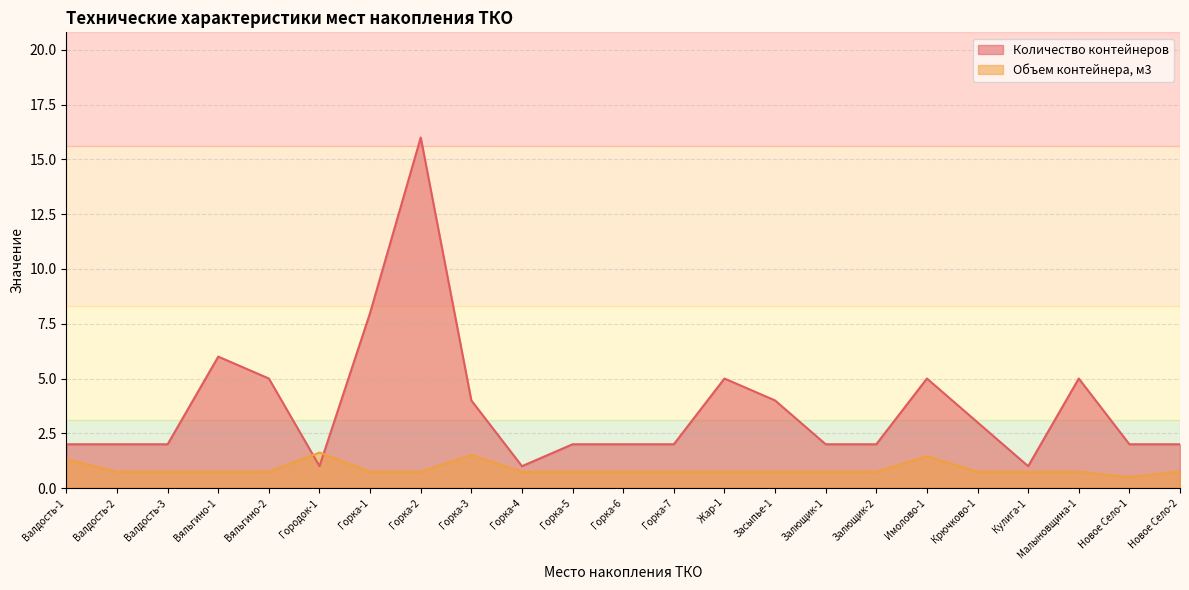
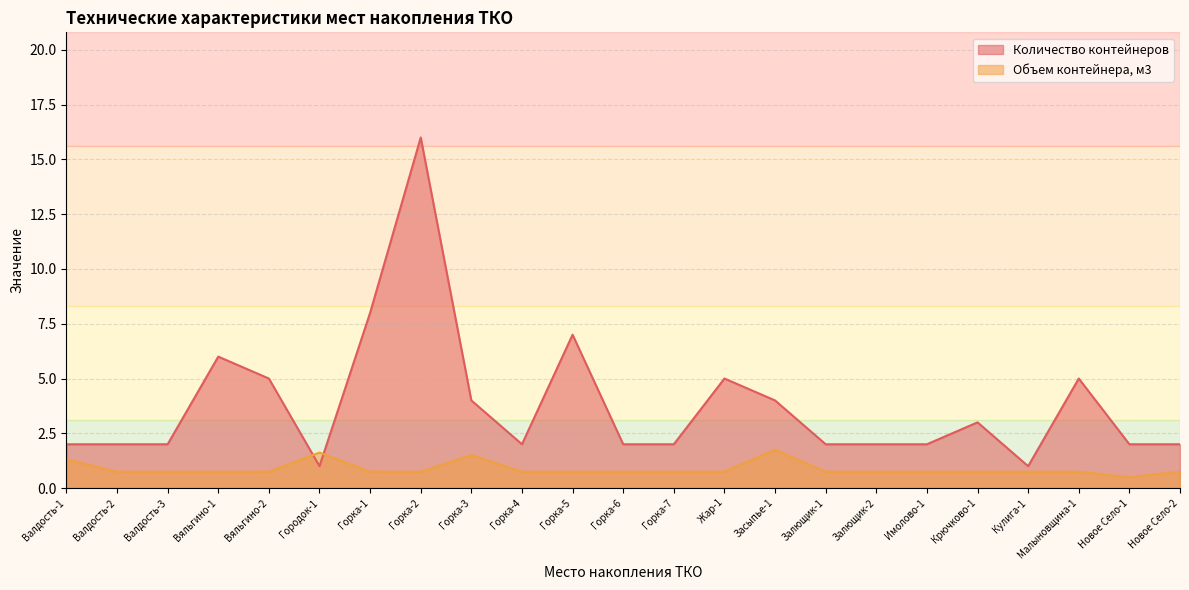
Количество контейнеров, Горка-4: 1 -> 2
Количество контейнеров, Горка-5: 2 -> 7
Объем контейнера, м3, Засыпье-1: 0.8 -> 1.8
Количество контейнеров, Имолово-1: 5 -> 2
Объем контейнера, м3, Имолово-1: 1.5 -> 0.8
